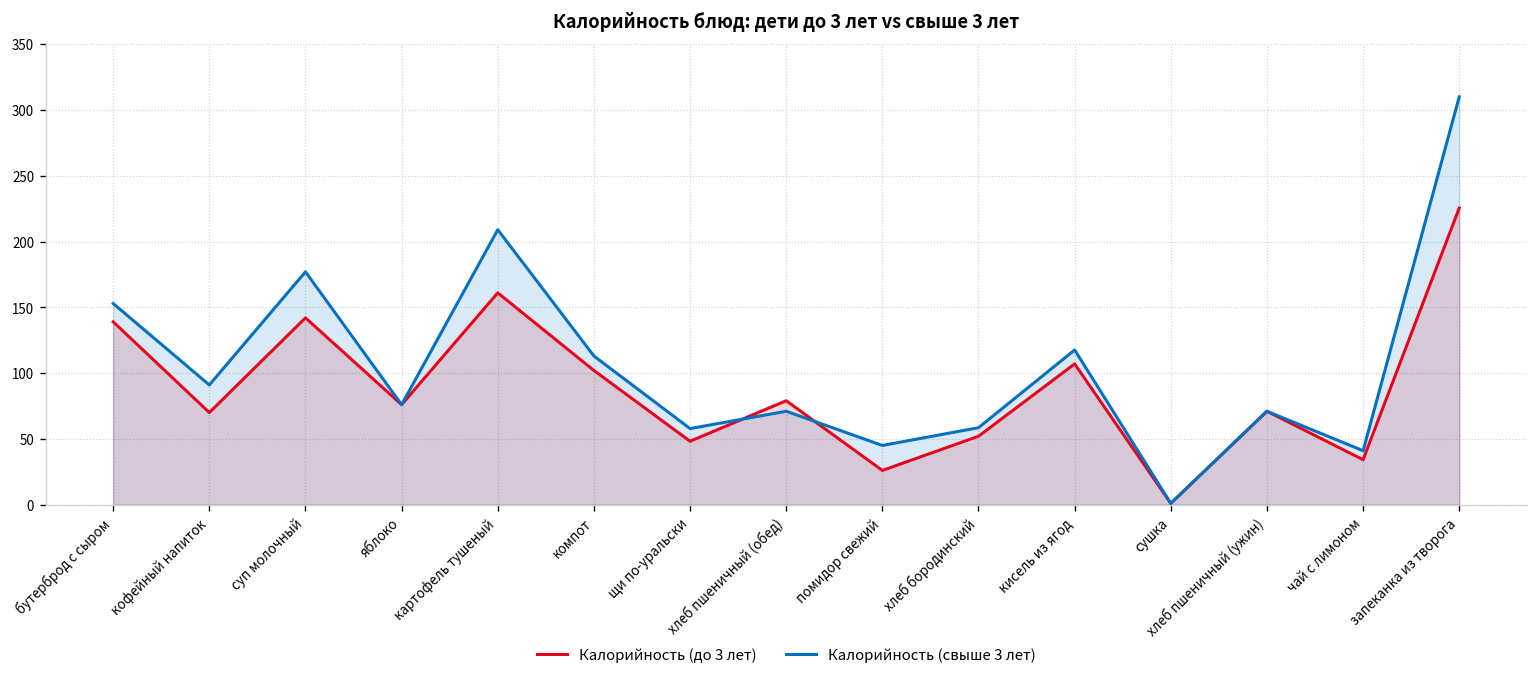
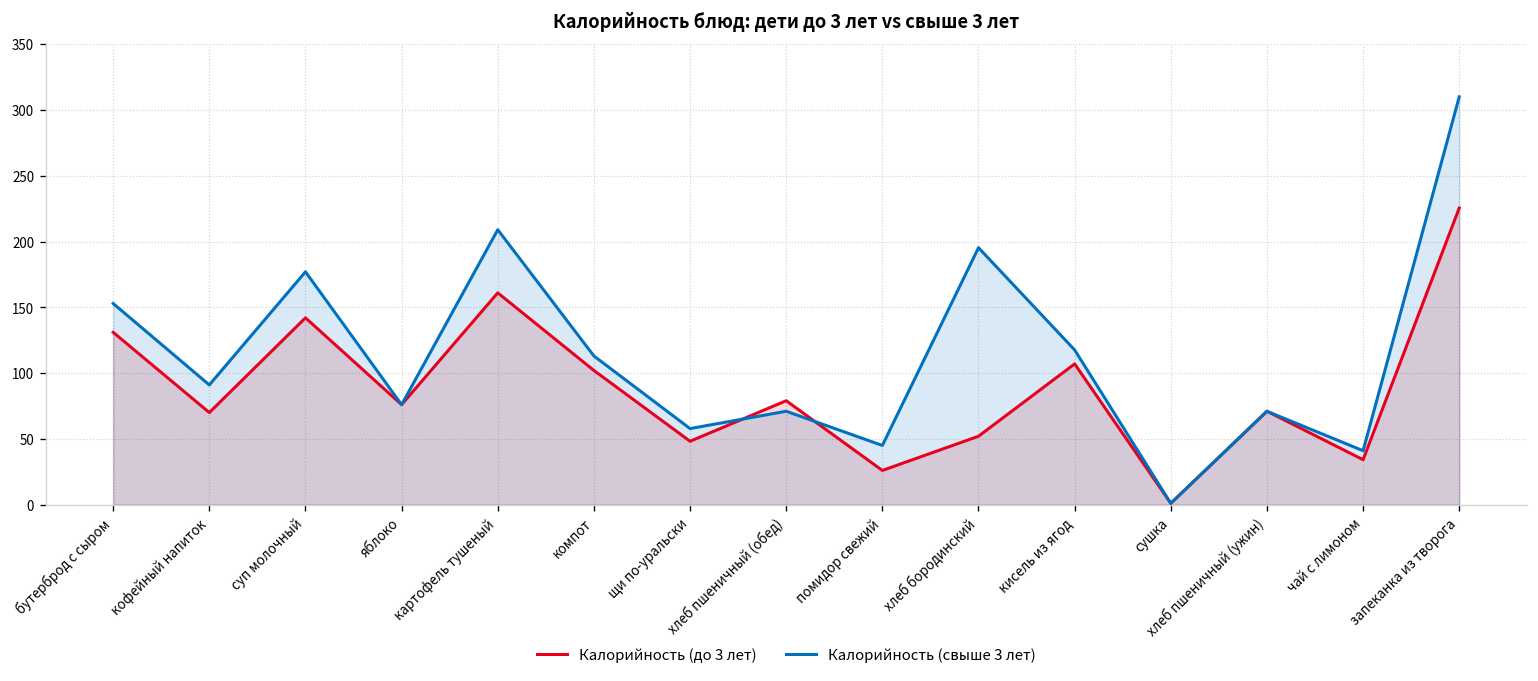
Калорийность (до 3 лет), бутерброд с сыром: 139 -> 131
Калорийность (свыше 3 лет), хлеб бородинский: 59 -> 195
